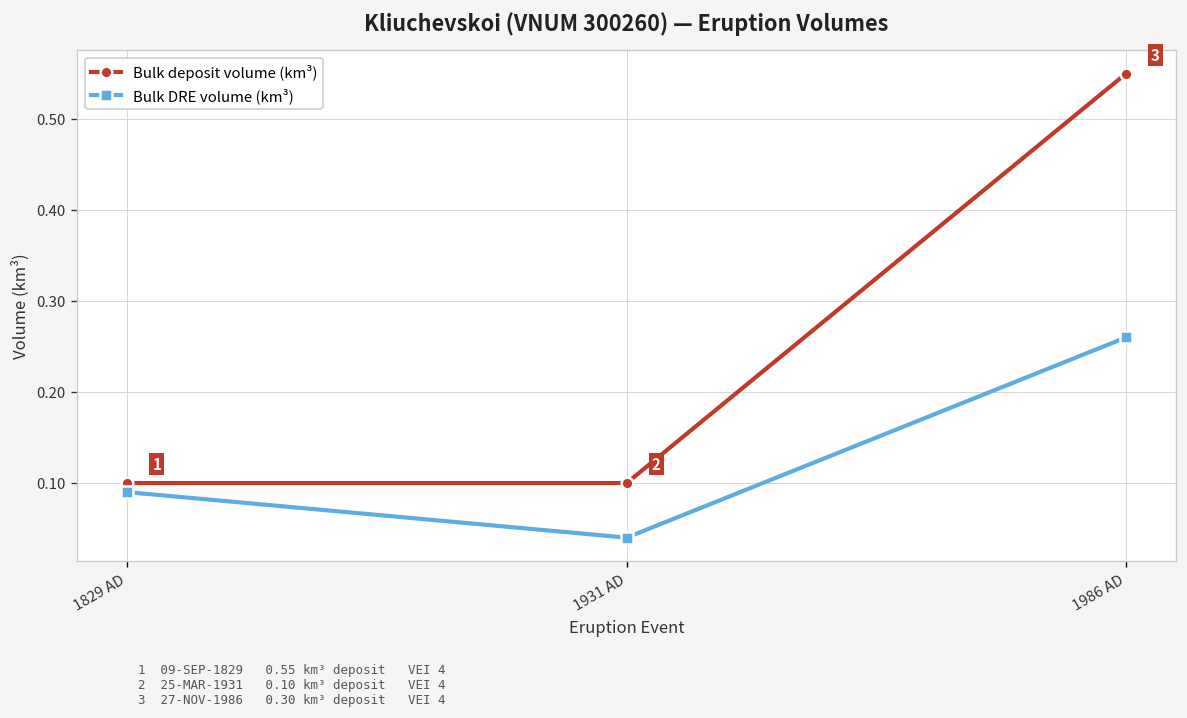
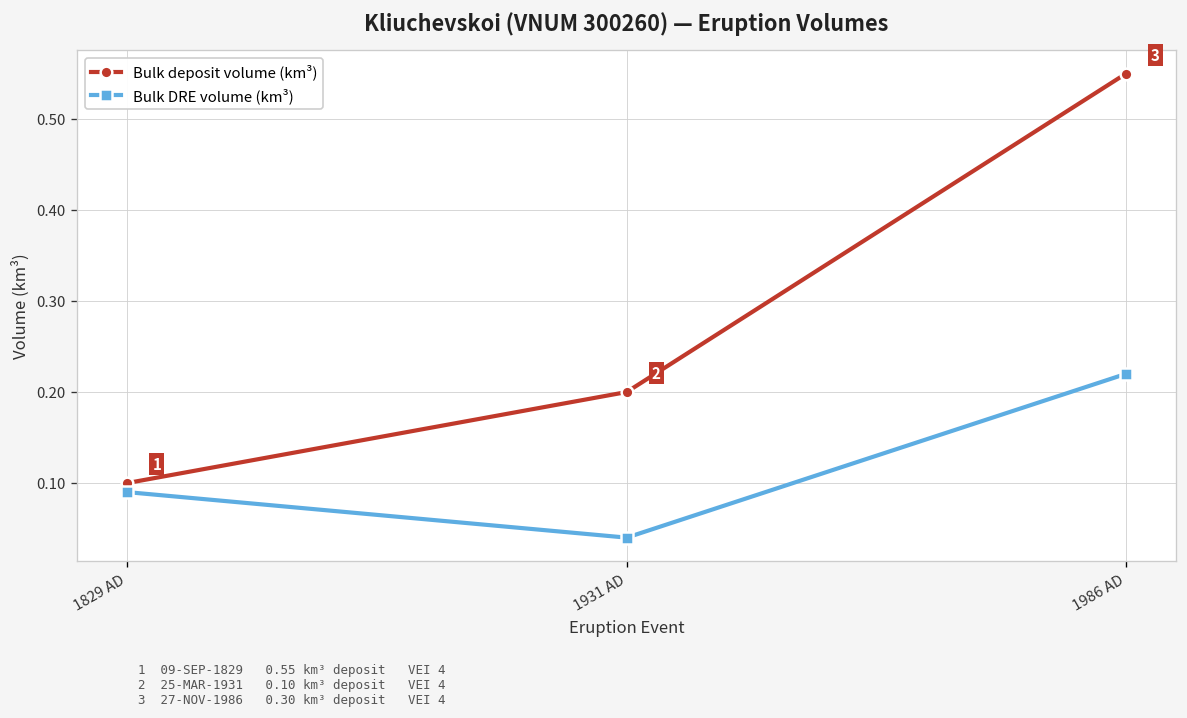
Bulk deposit volume (km³), 1931 AD: 0.1 -> 0.2
Bulk DRE volume (km³), 1986 AD: 0.26 -> 0.22
